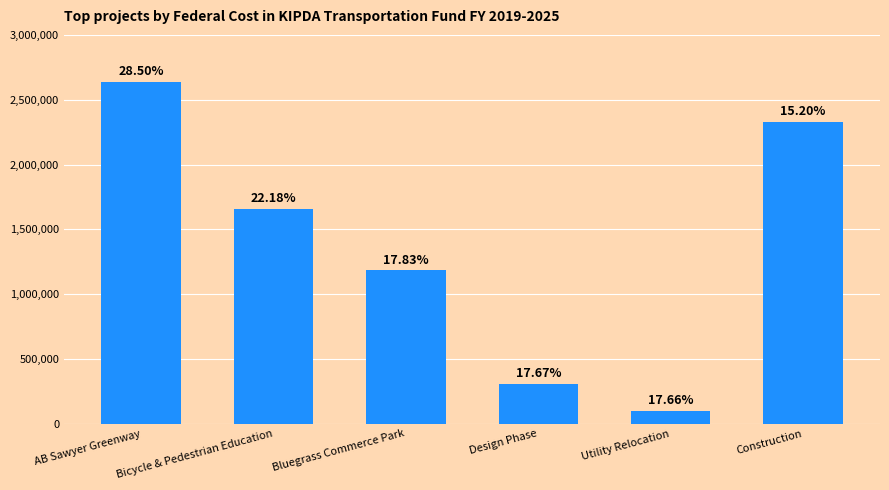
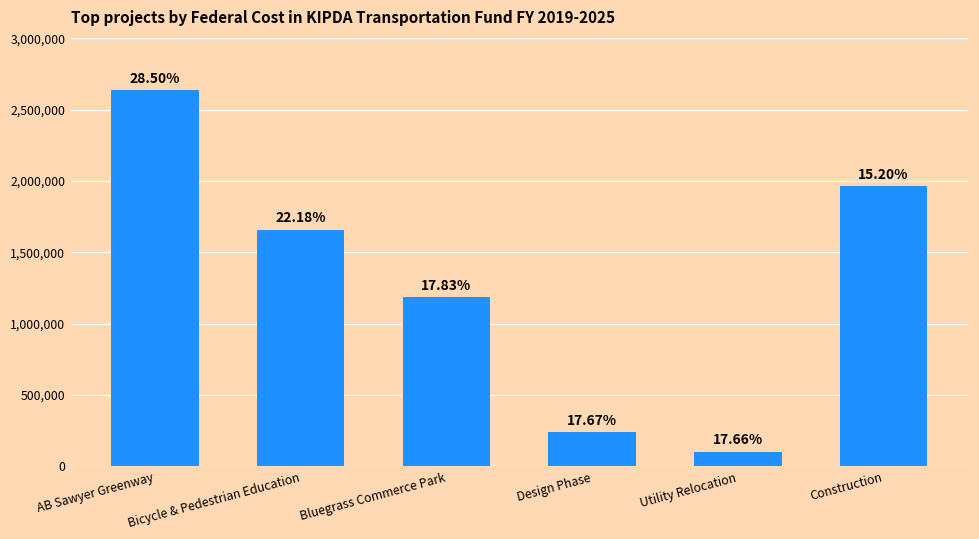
Design Phase: 310,000 -> 240,000
Construction: 2,330,000 -> 1,970,000
